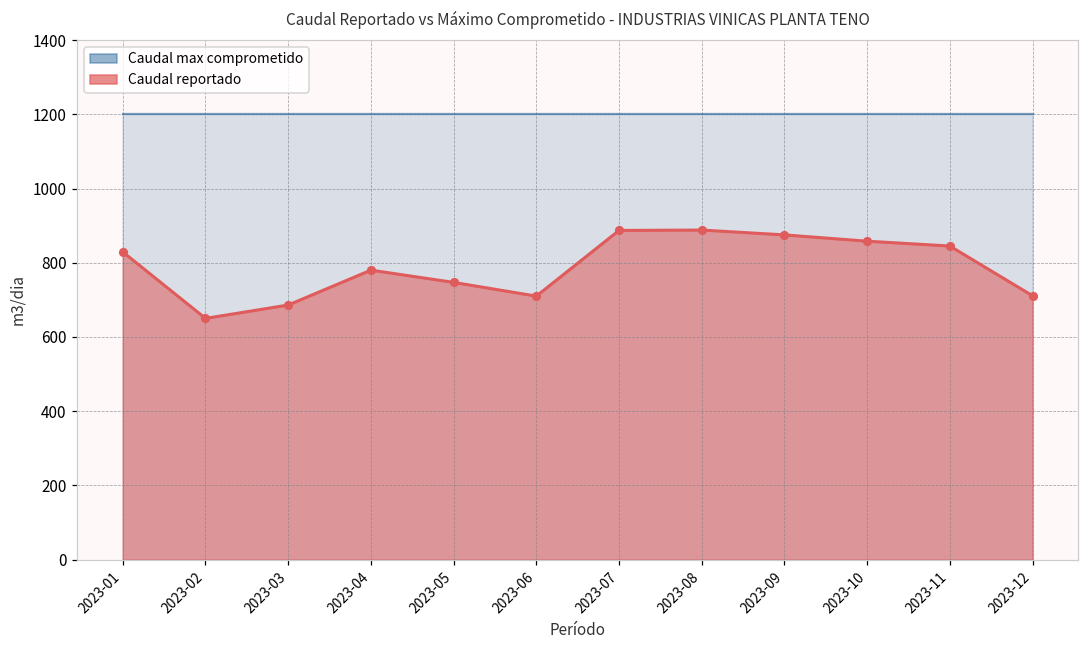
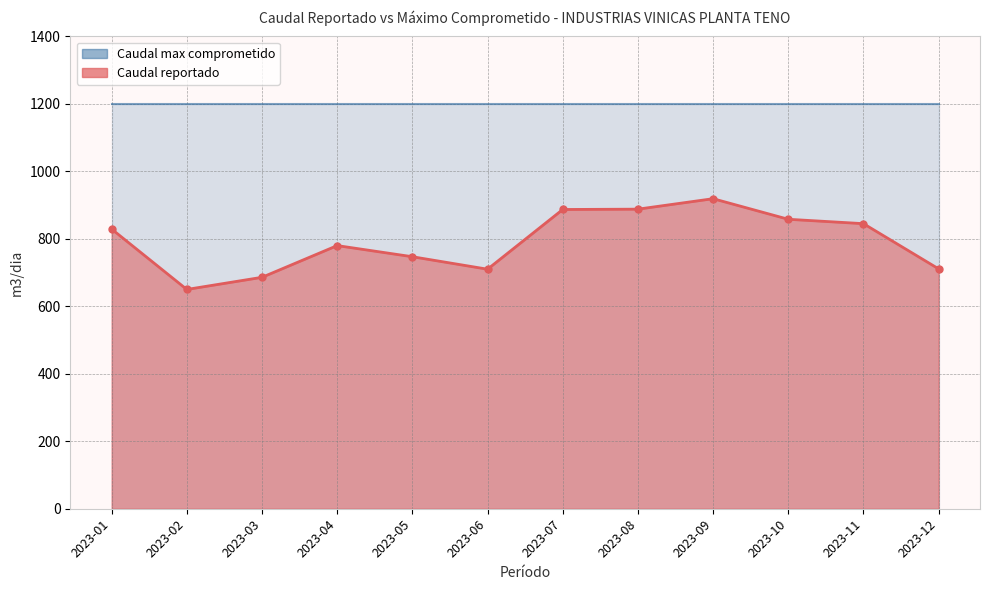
Caudal reportado, 2023-09: 880 -> 920
